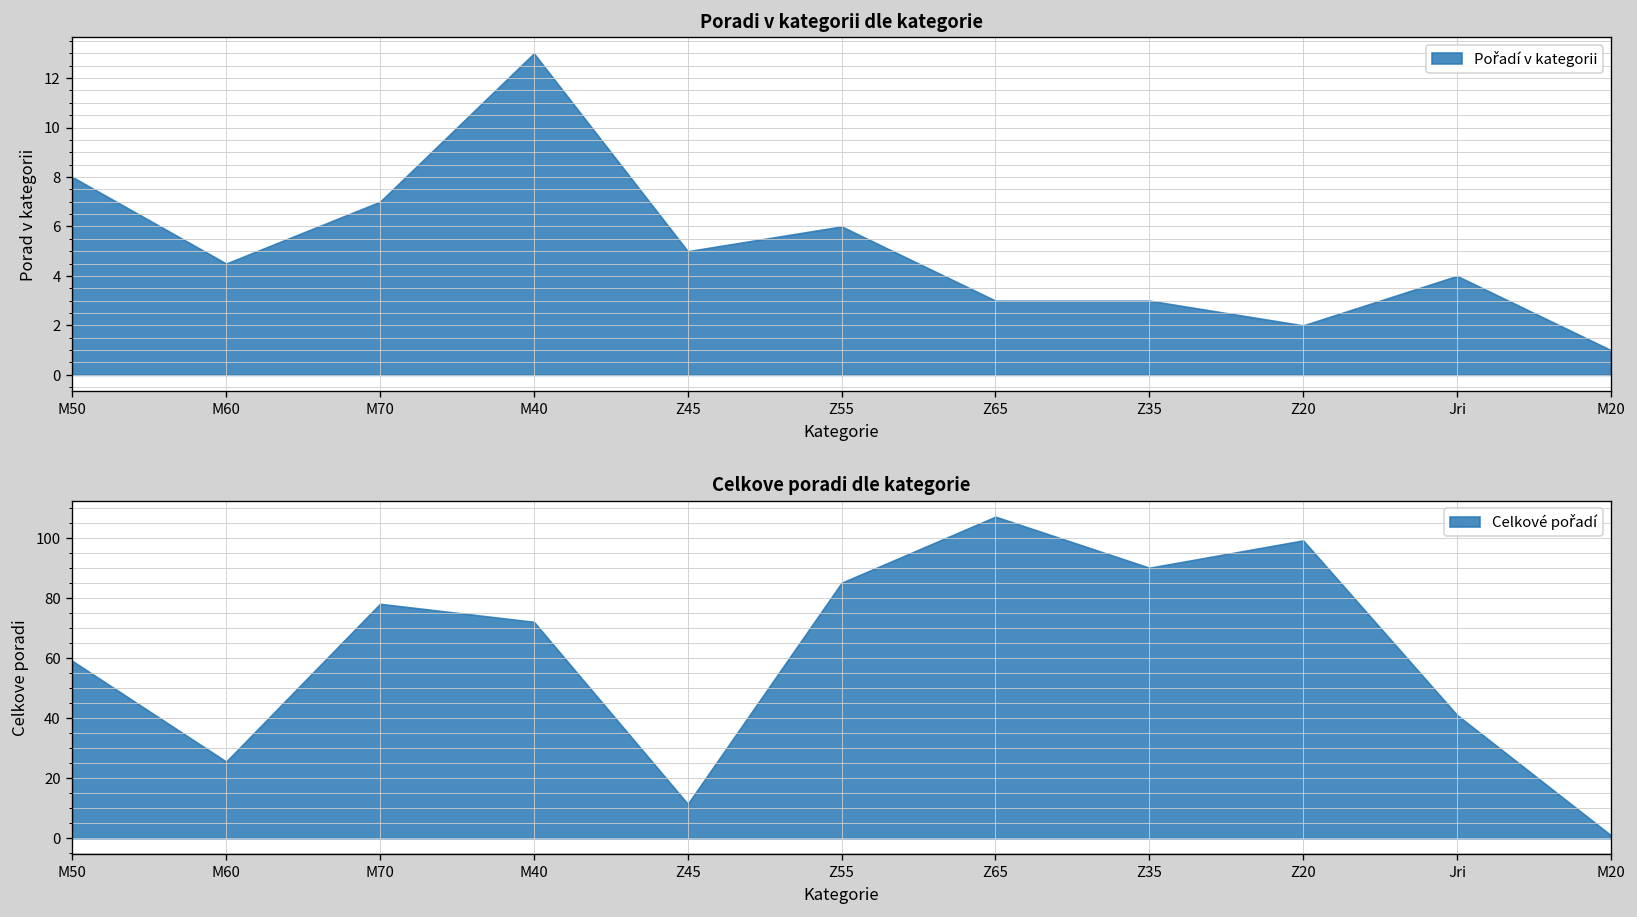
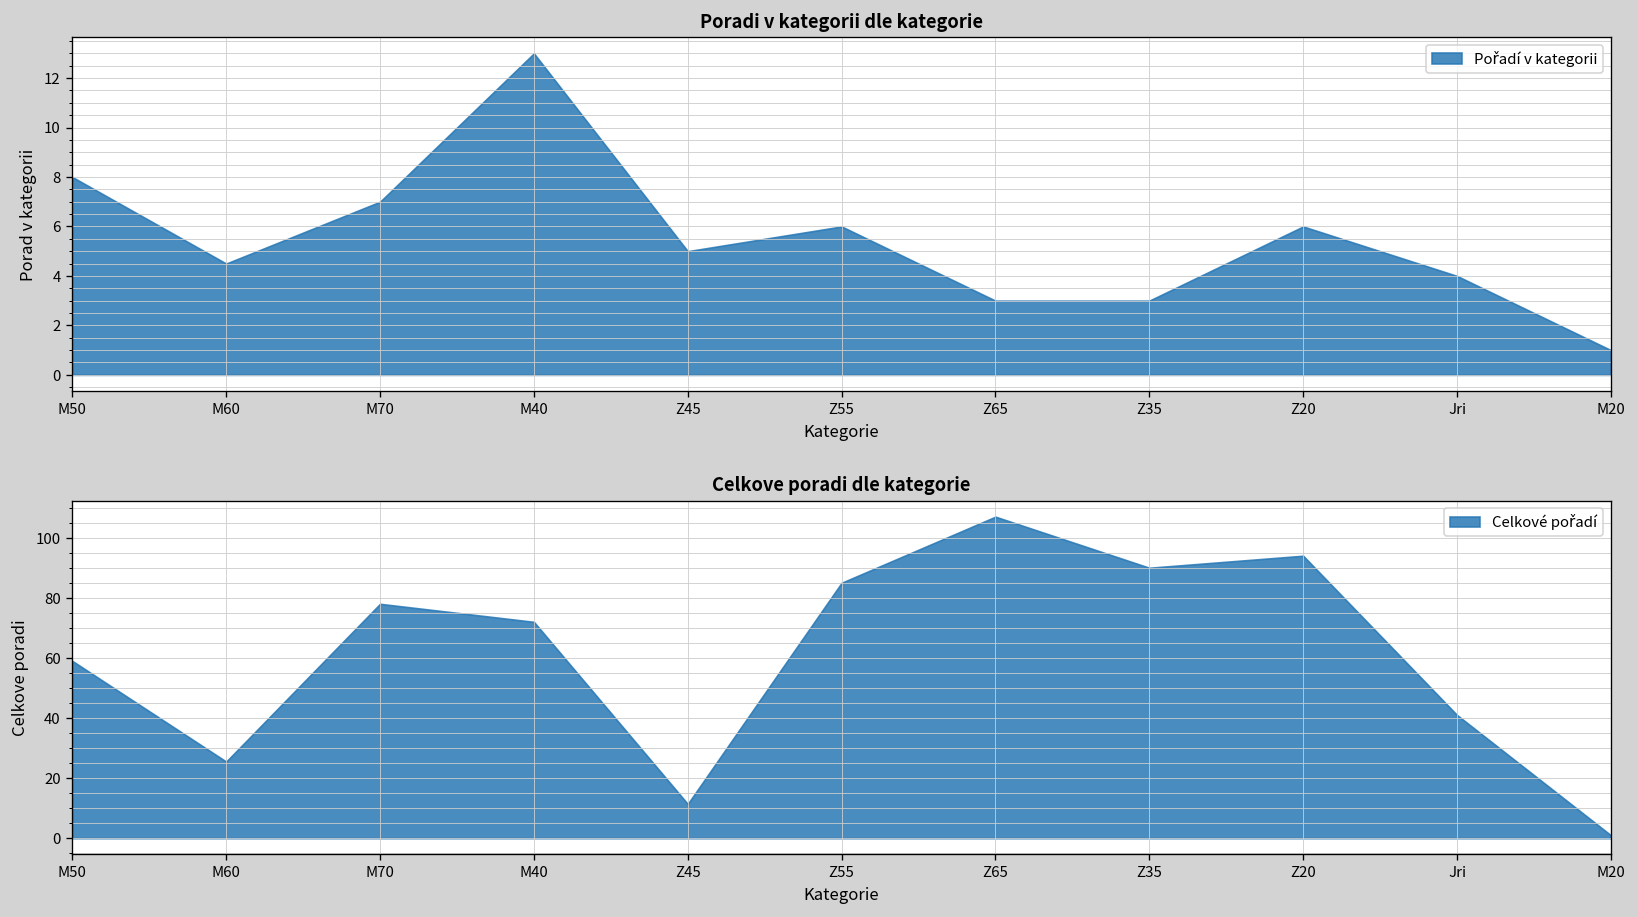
Poradi v kategorii dle kategorie, Z20: 2 -> 6
Celkove poradi dle kategorie, Z20: 99 -> 94
